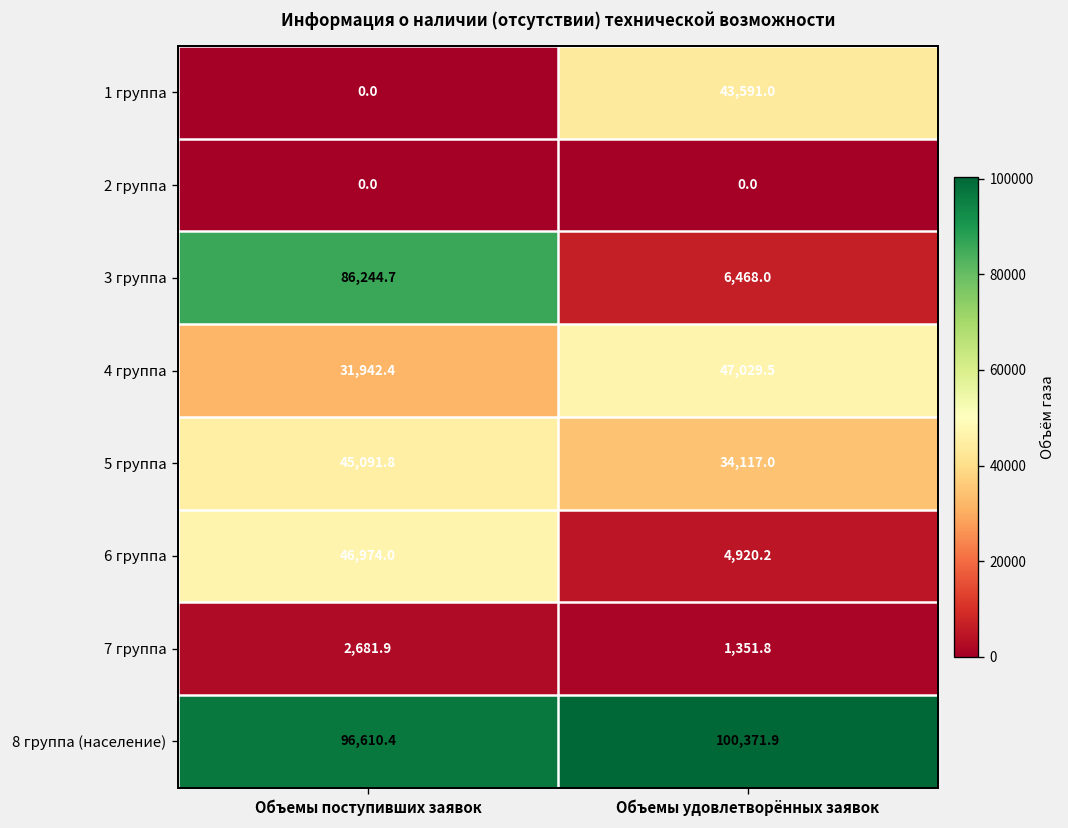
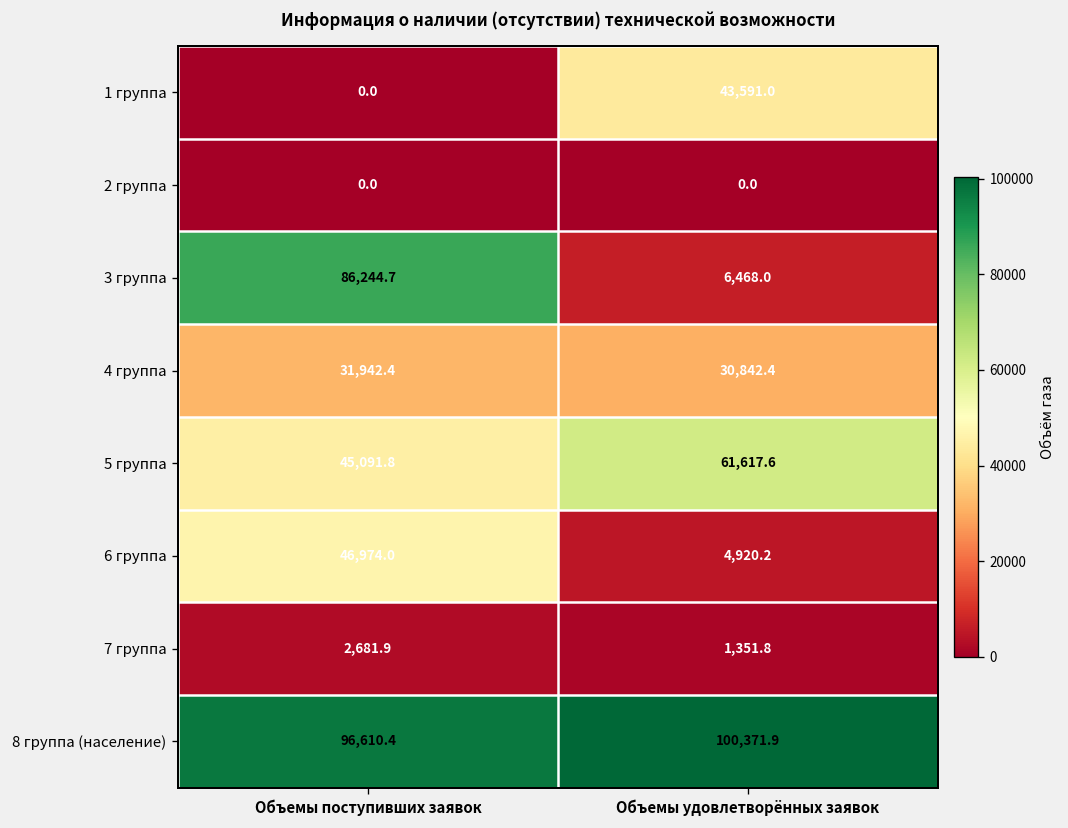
4 группа, Объемы удовлетворённых заявок: 47,029.5 -> 30,842.4
5 группа, Объемы удовлетворённых заявок: 34,117.0 -> 61,617.6
